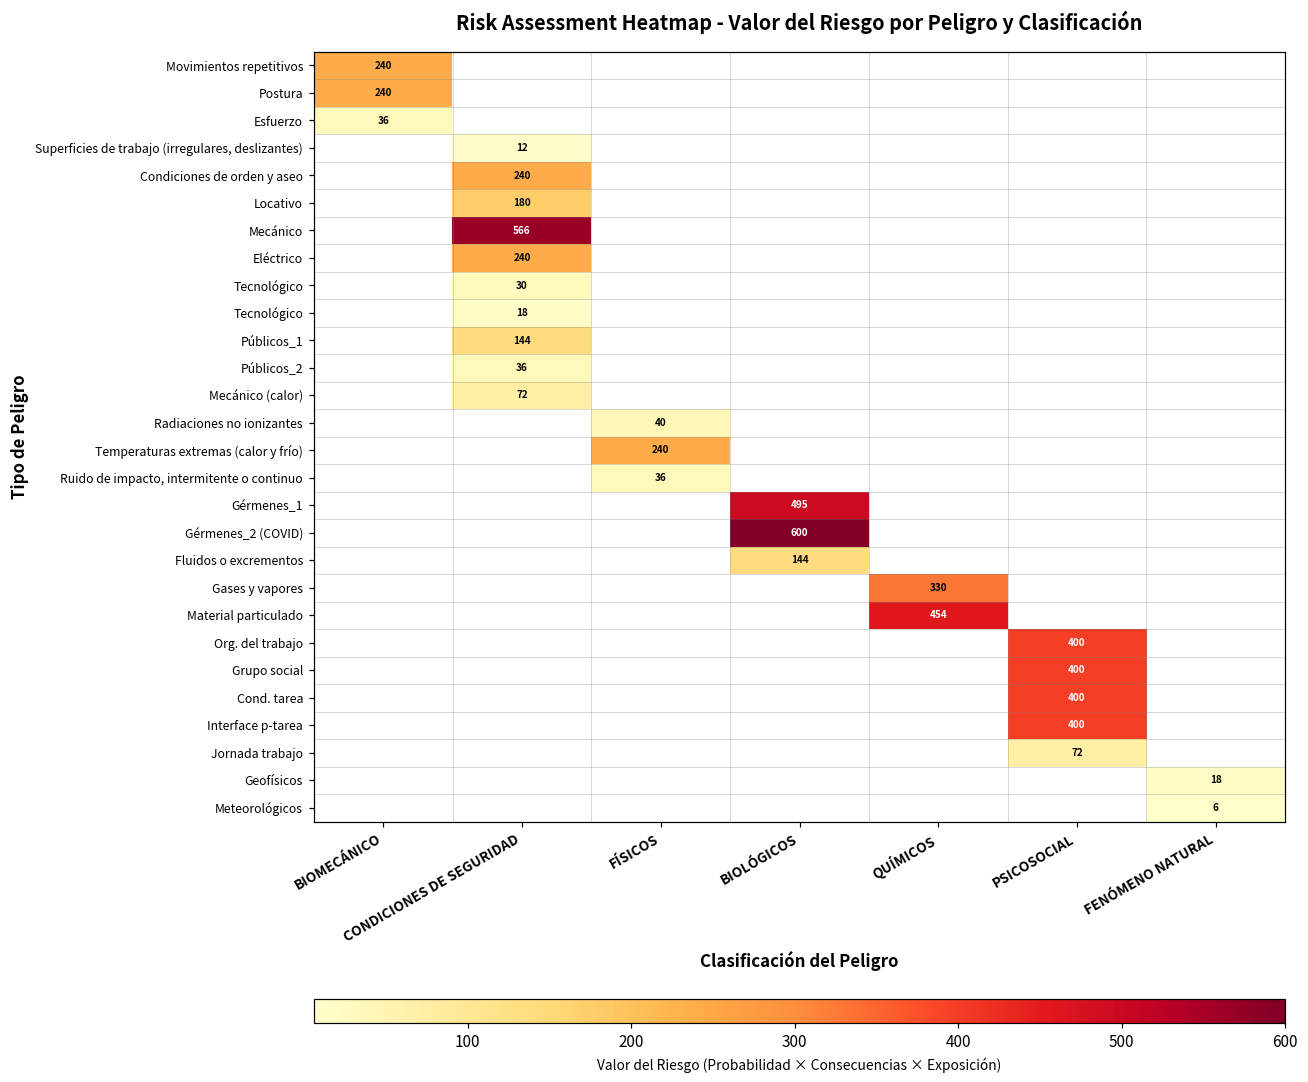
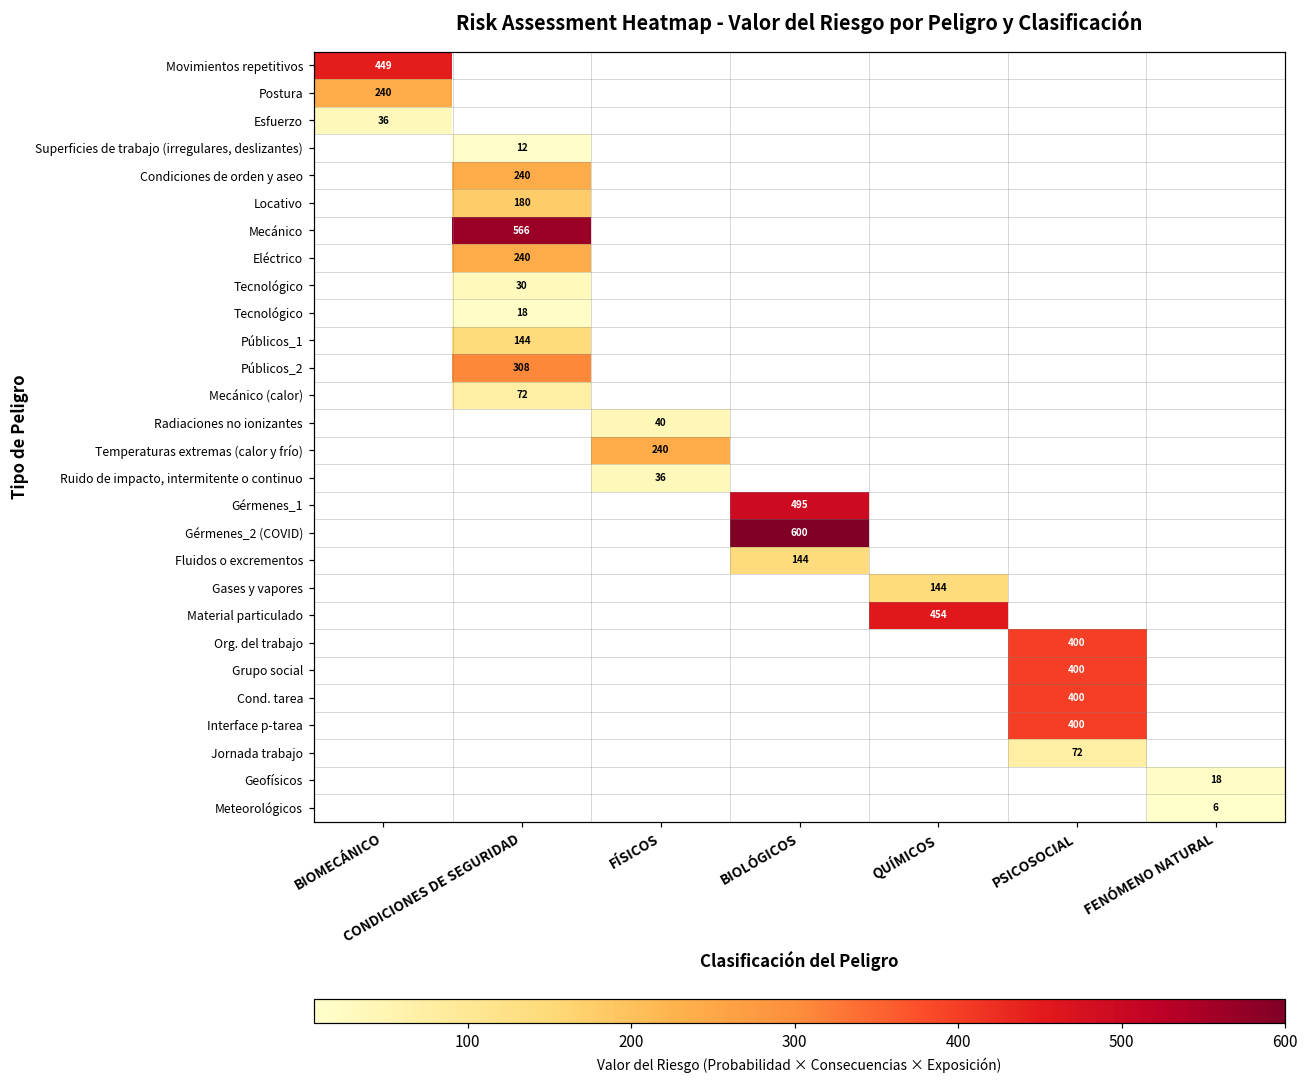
Movimientos repetitivos, BIOMECÁNICO: 240 -> 449
Públicos_2, CONDICIONES DE SEGURIDAD: 36 -> 308
Gases y vapores, QUÍMICOS: 330 -> 144
